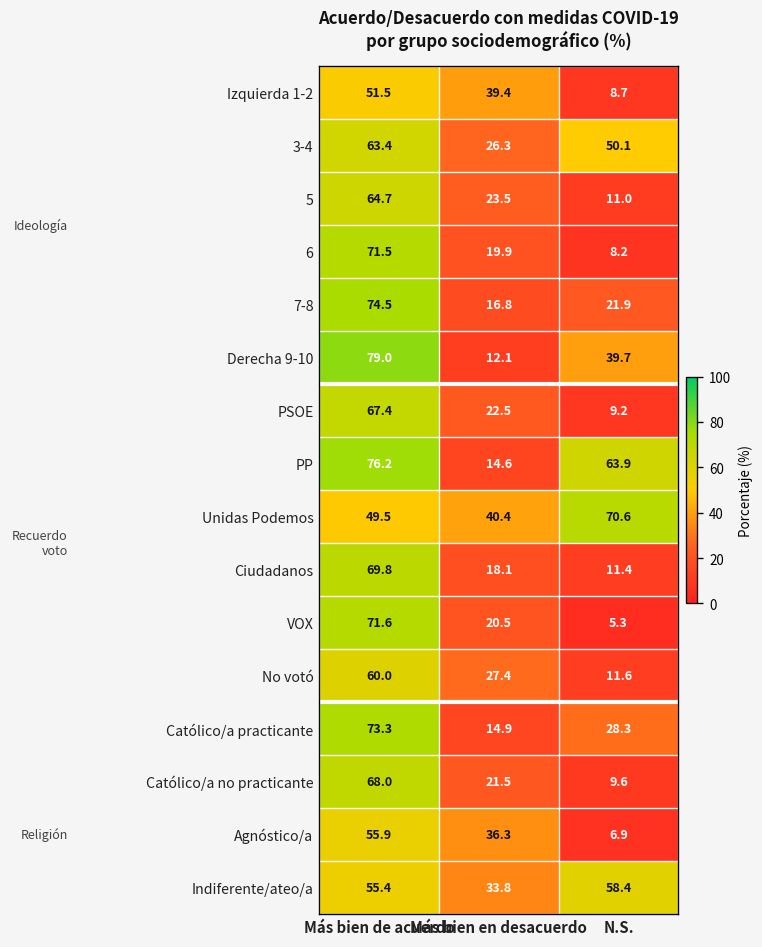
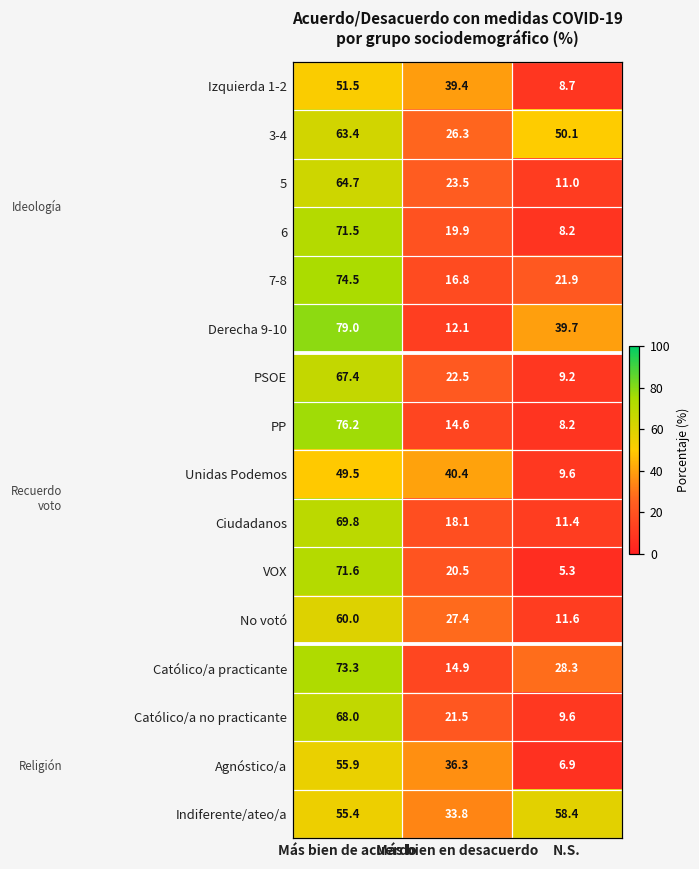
PP, N.S.: 63.9 -> 8.2
Unidas Podemos, N.S.: 70.6 -> 9.6
